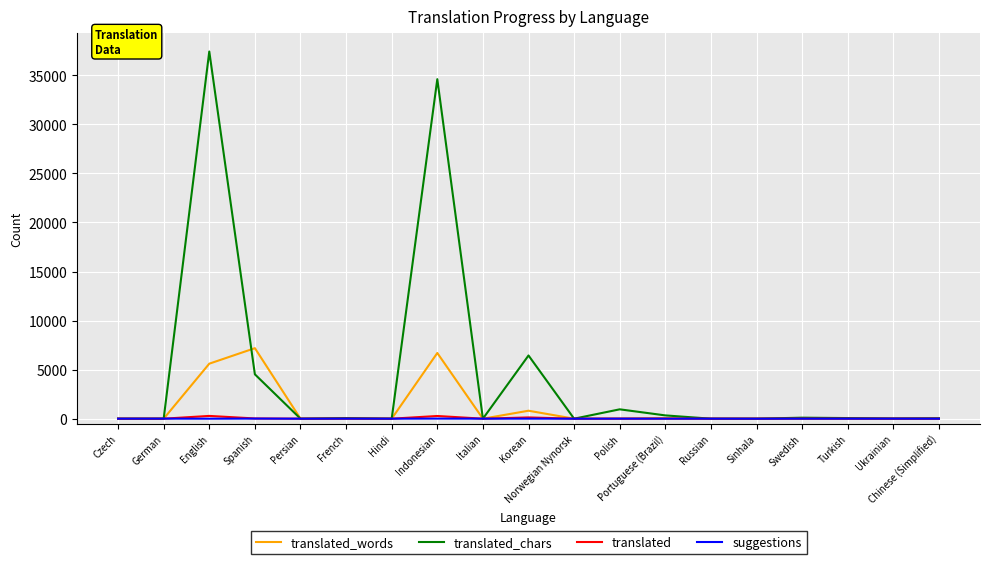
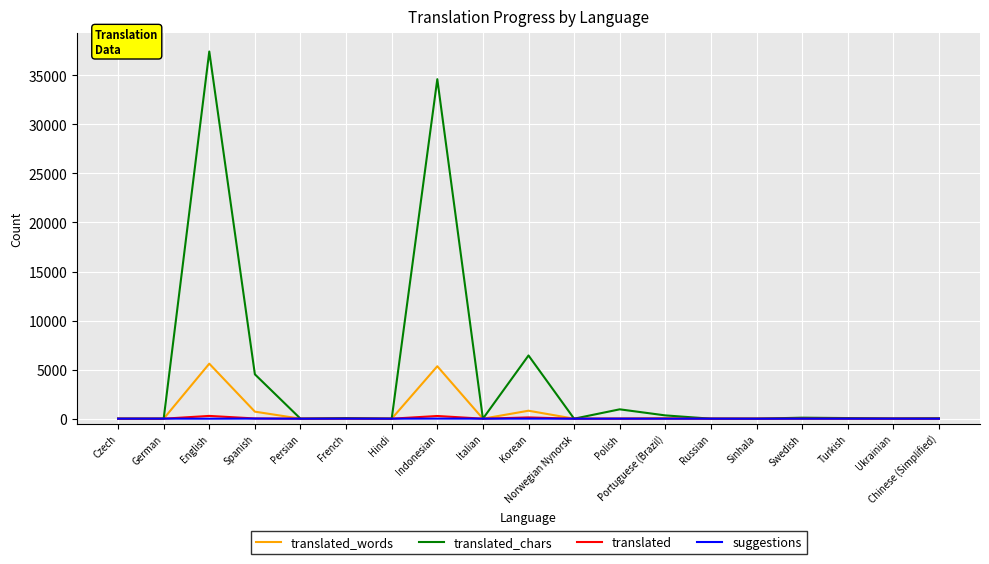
translated_words, Spanish: 7000 -> 1000
translated_words, Indonesian: 7000 -> 5000
